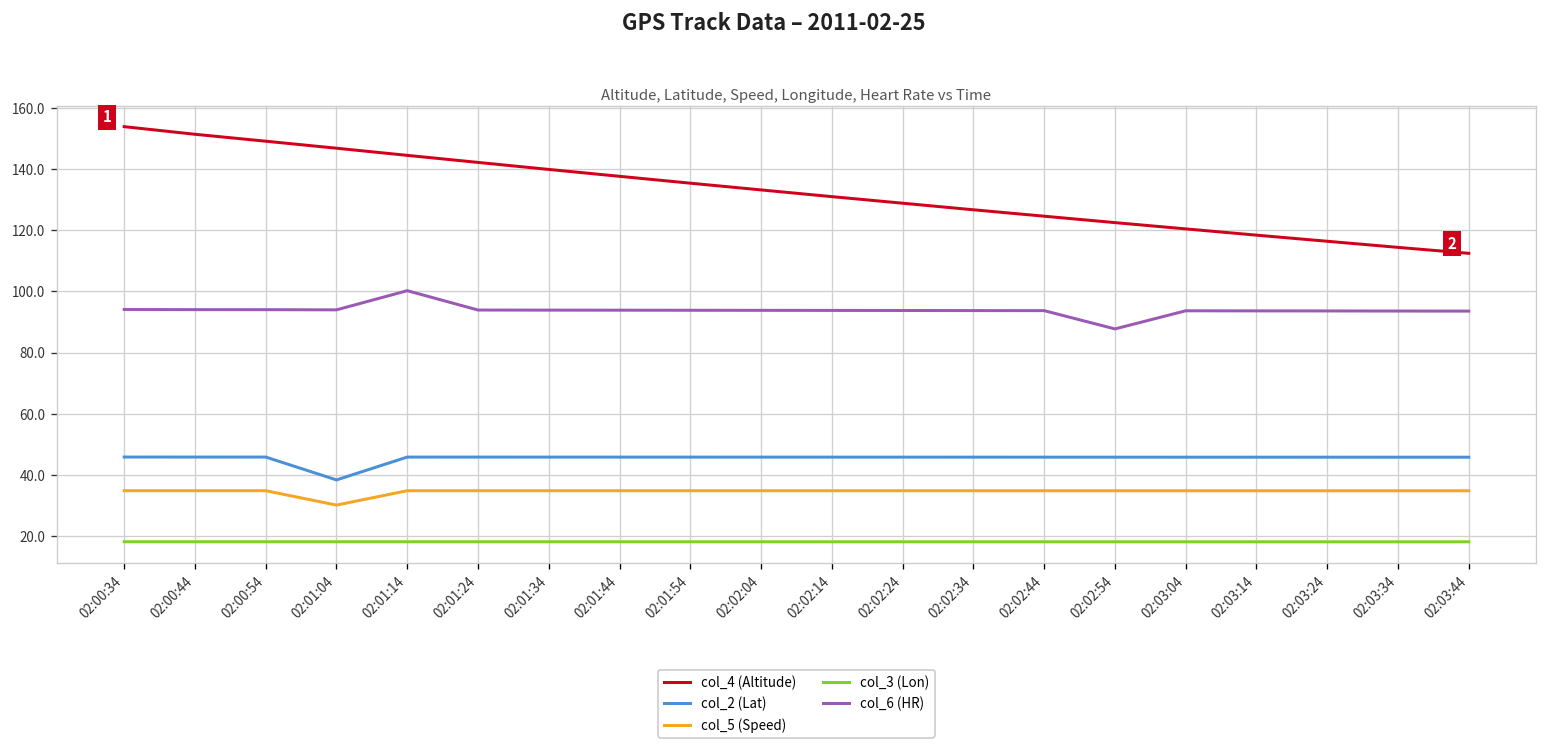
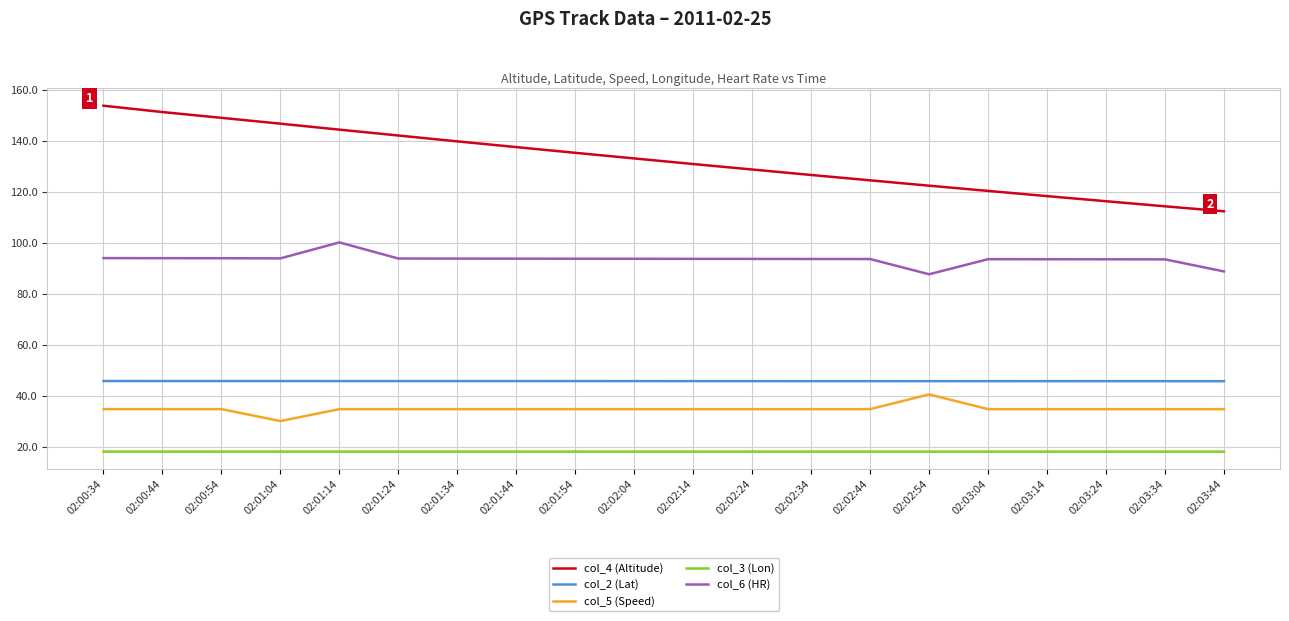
col_2 (Lat), 02:01:04: 38 -> 46
col_5 (Speed), 02:02:54: 35 -> 41
col_6 (HR), 02:03:44: 94 -> 89
